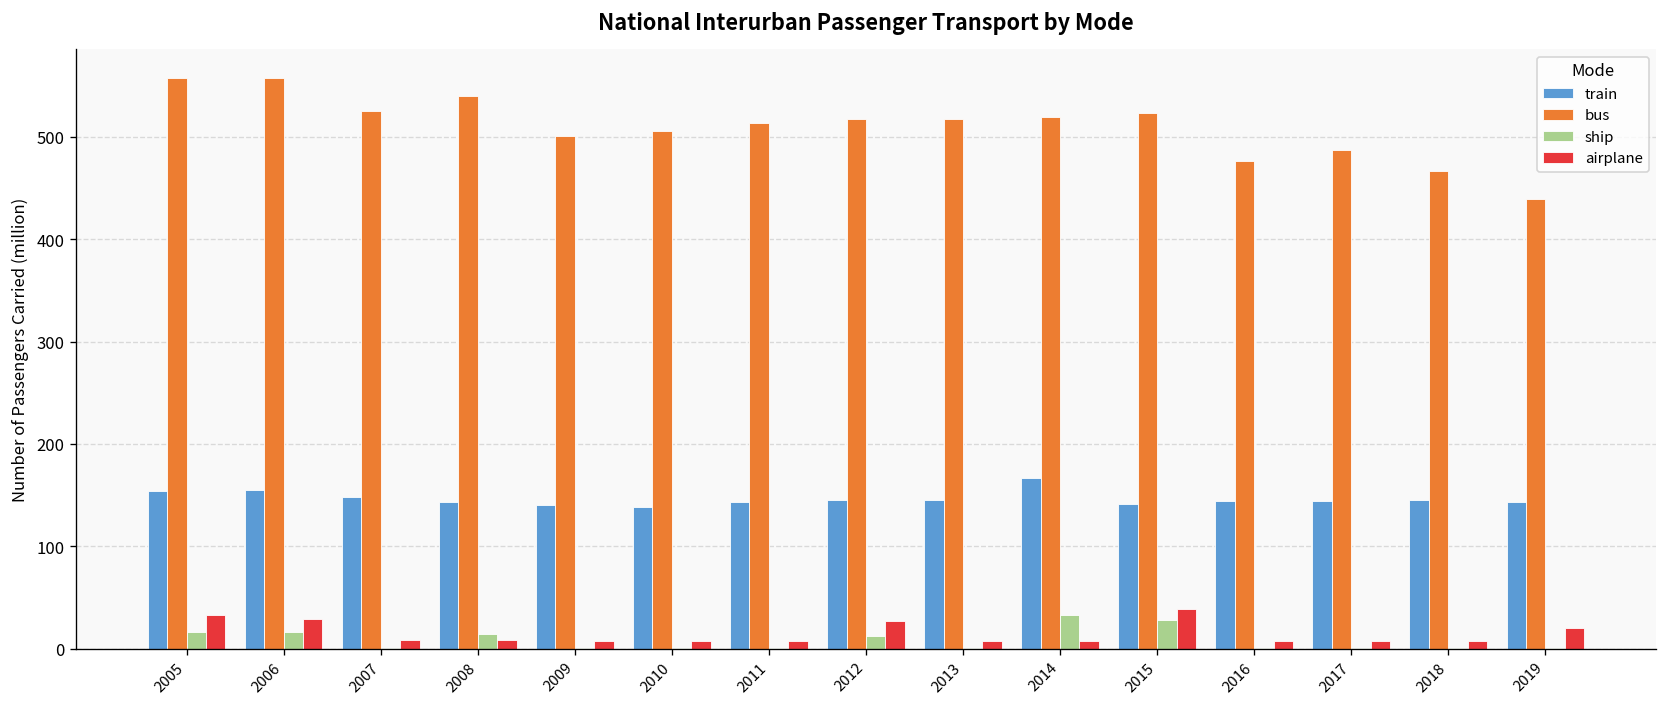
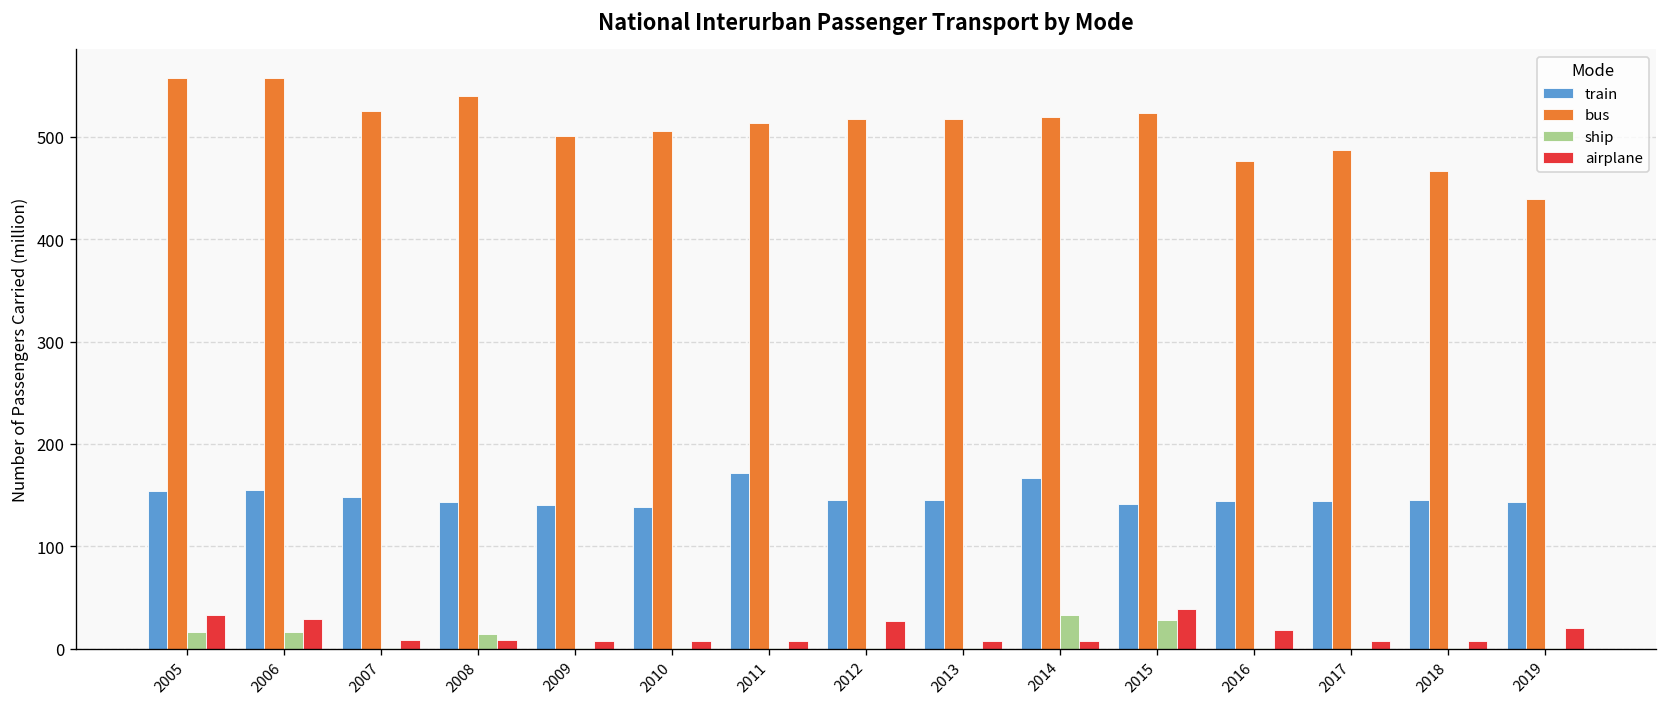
train, 2011: 140 -> 170
ship, 2012: 10 -> 0
airplane, 2016: 10 -> 20
